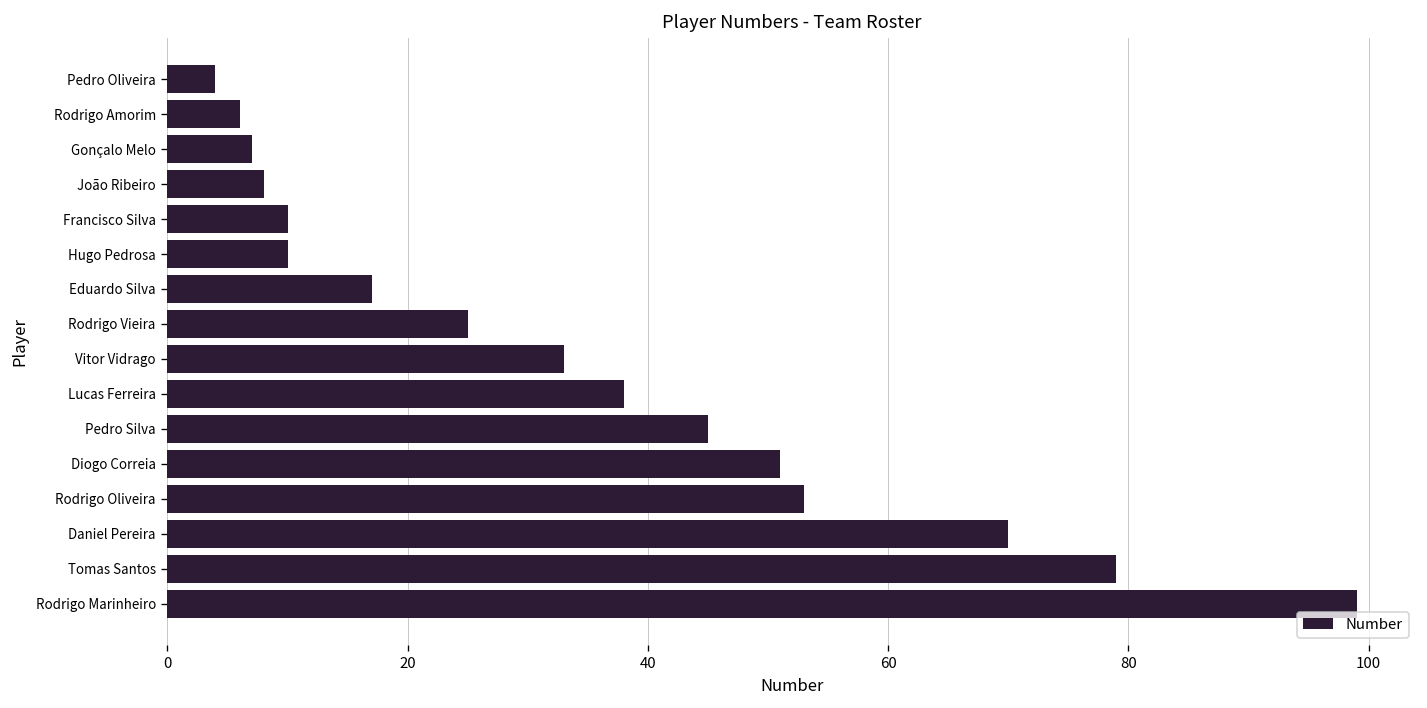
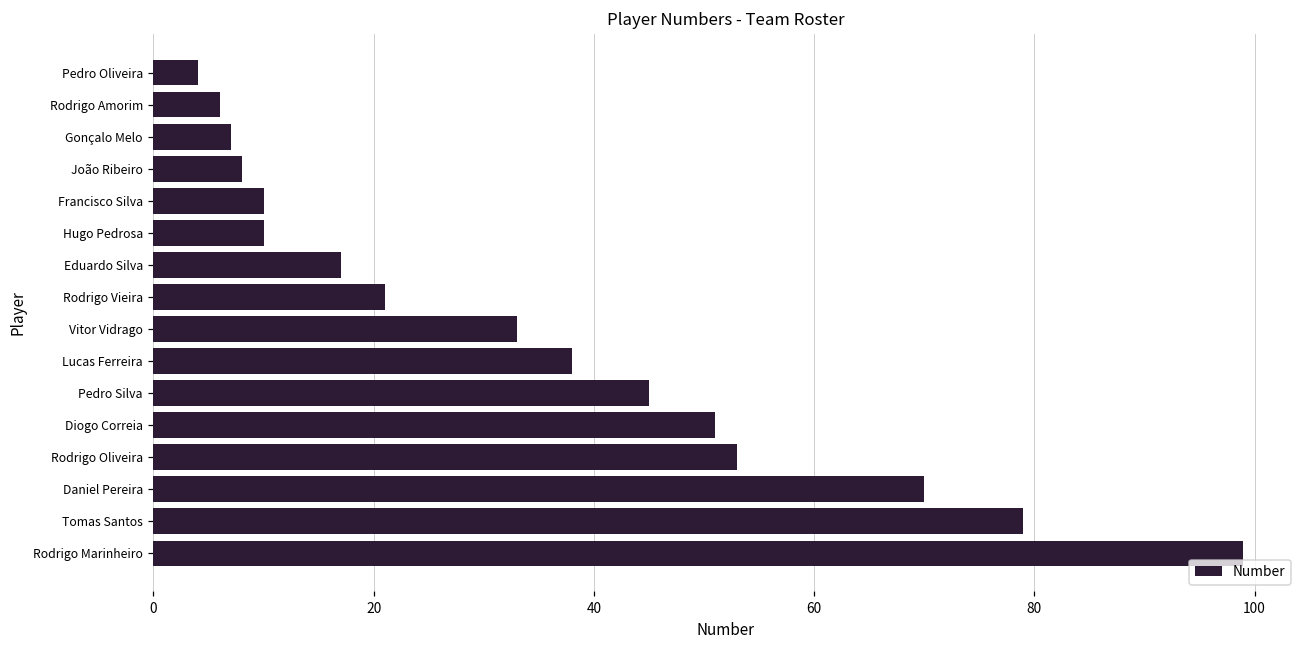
Rodrigo Vieira: 25 -> 21
